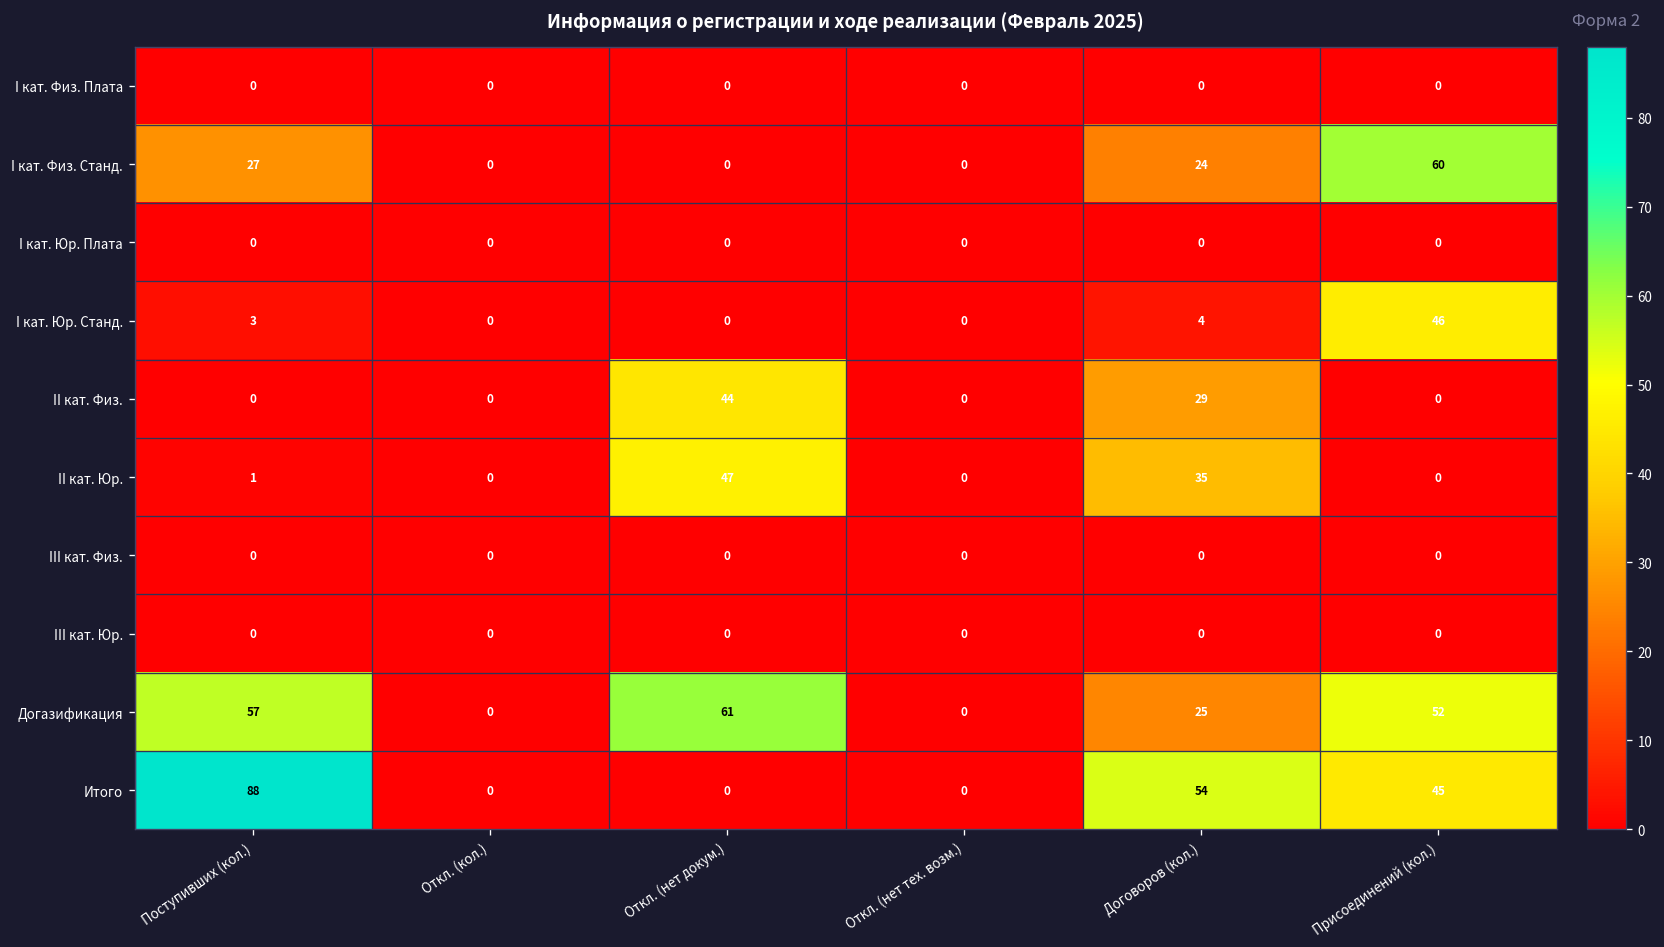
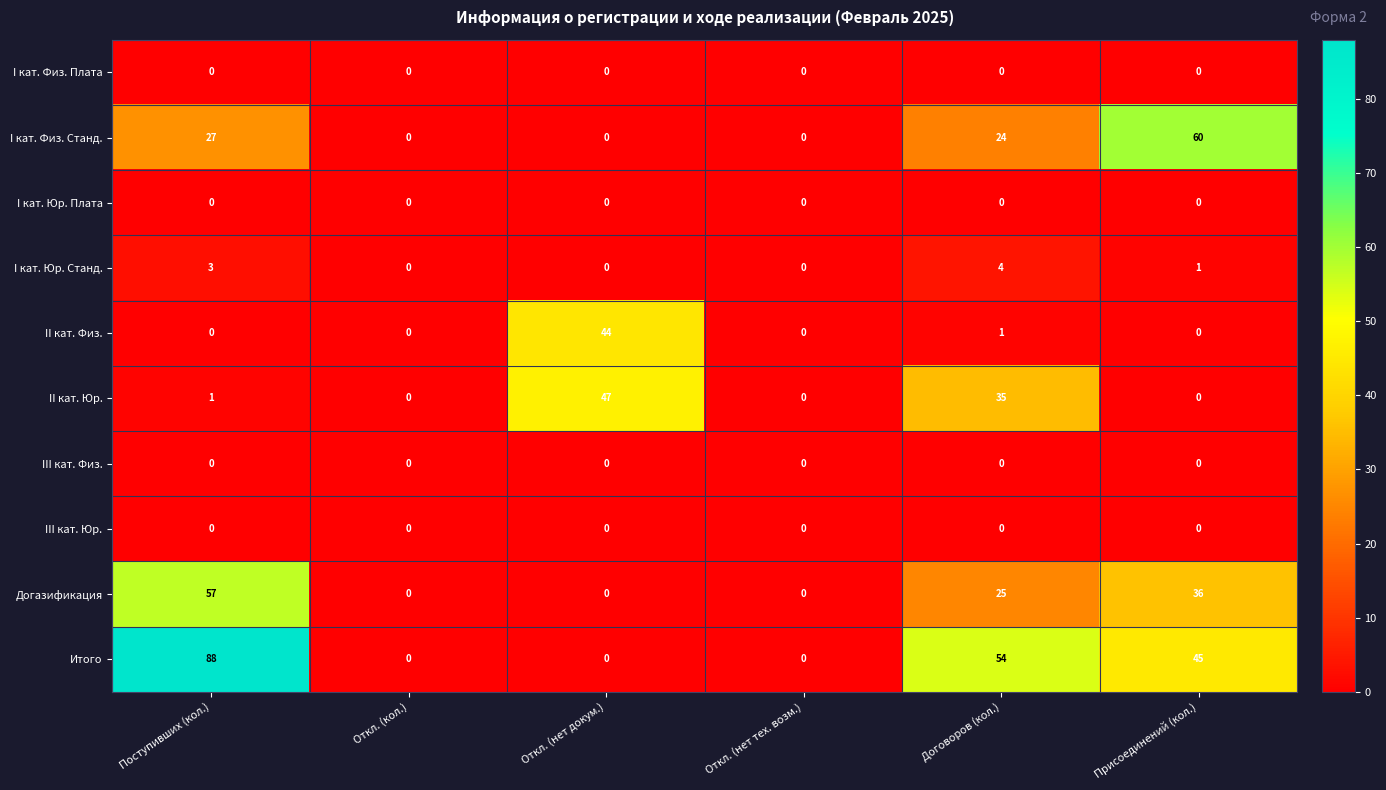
I кат. Юр. Станд., Присоединений (кол.): 46 -> 1
II кат. Физ., Договоров (кол.): 29 -> 1
Догазификация, Откл. (нет докум.): 61 -> 0
Догазификация, Присоединений (кол.): 52 -> 36
